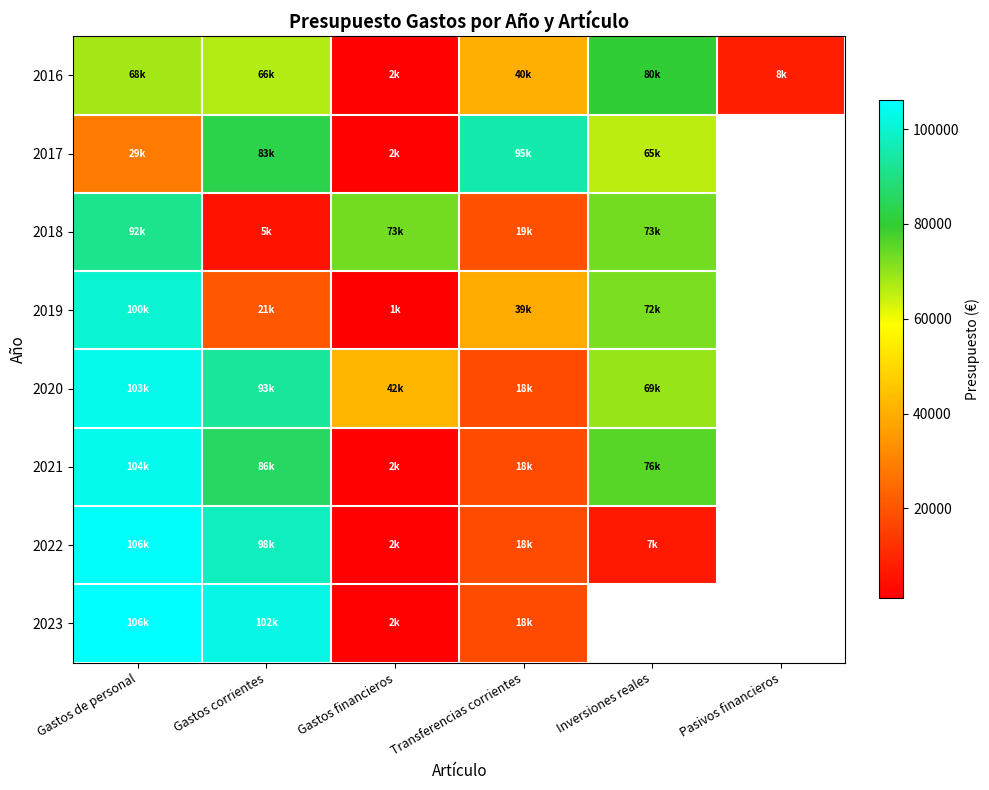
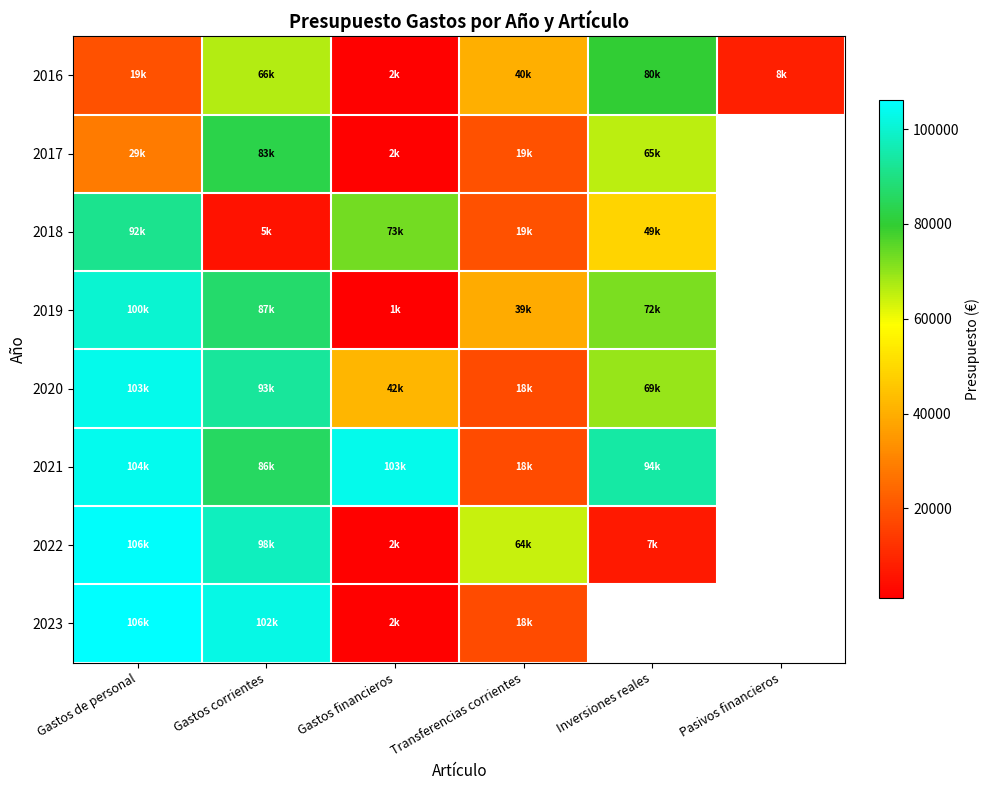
2016, Gastos de personal: 68k -> 19k
2017, Transferencias corrientes: 95k -> 19k
2018, Inversiones reales: 73k -> 49k
2019, Gastos corrientes: 21k -> 87k
2021, Gastos financieros: 2k -> 103k
2021, Inversiones reales: 76k -> 94k
2022, Transferencias corrientes: 18k -> 64k
